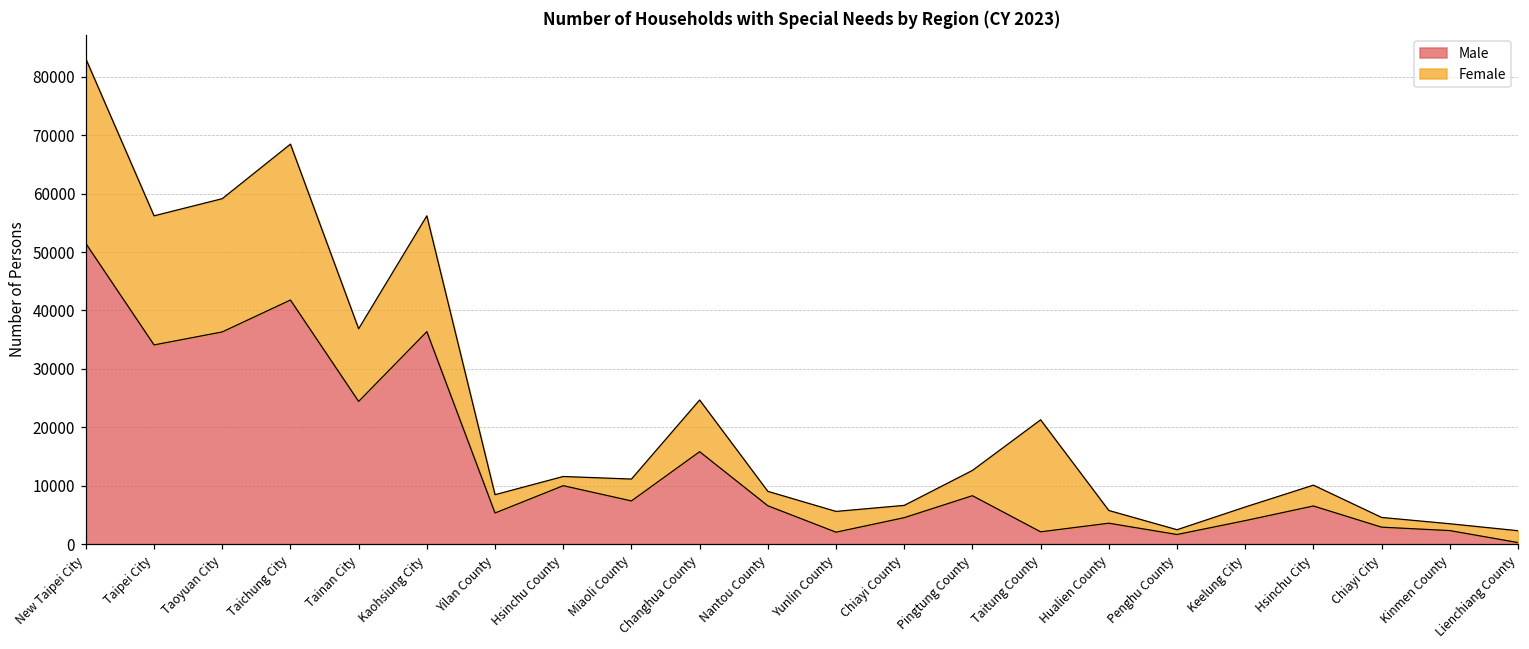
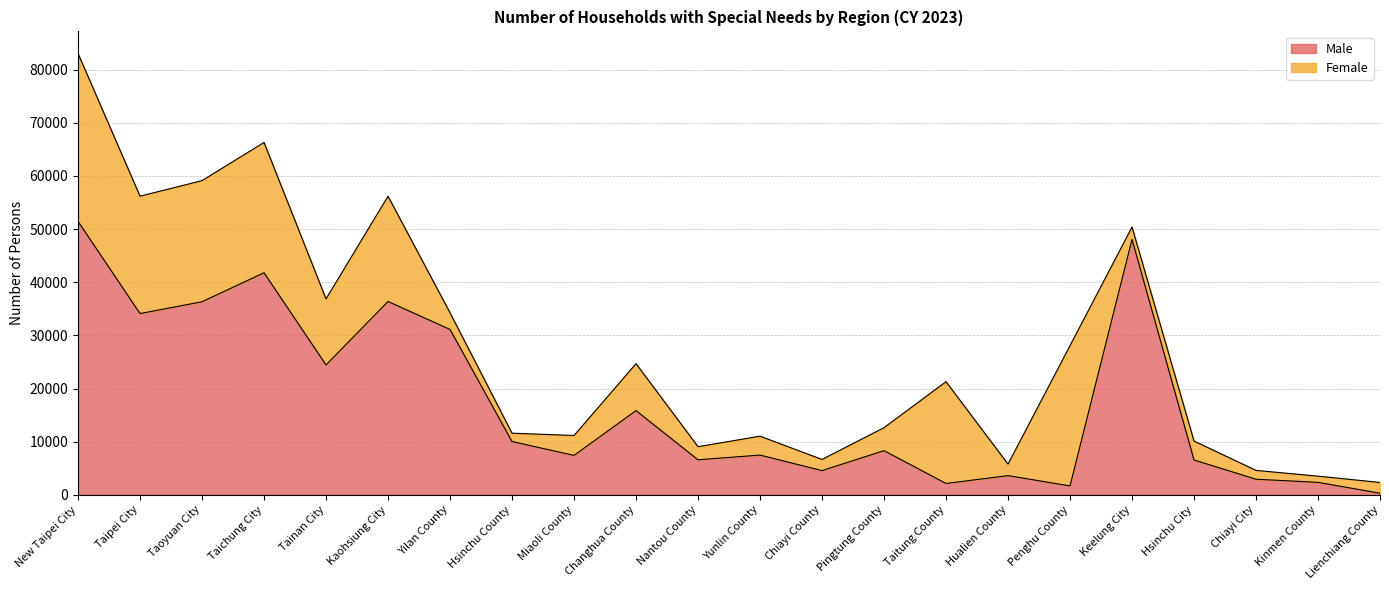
Female, Taichung City: 27000 -> 25000
Male, Yilan County: 5000 -> 31000
Male, Yunlin County: 2000 -> 7000
Female, Penghu County: 1000 -> 26000
Male, Keelung City: 4000 -> 48000
